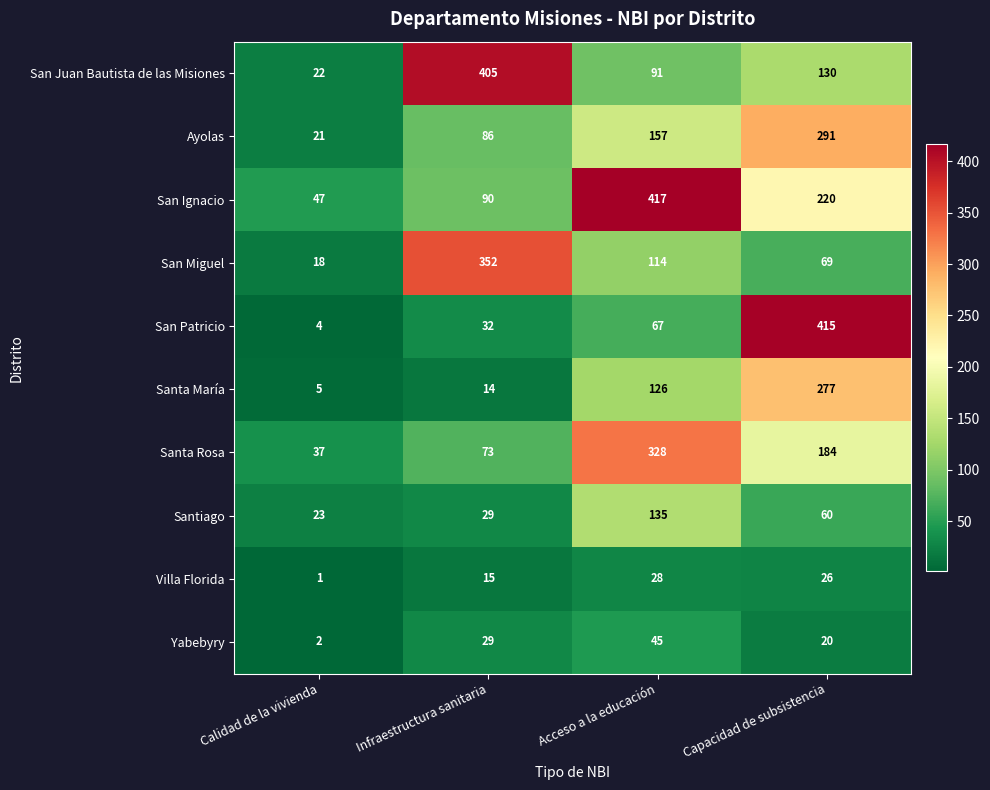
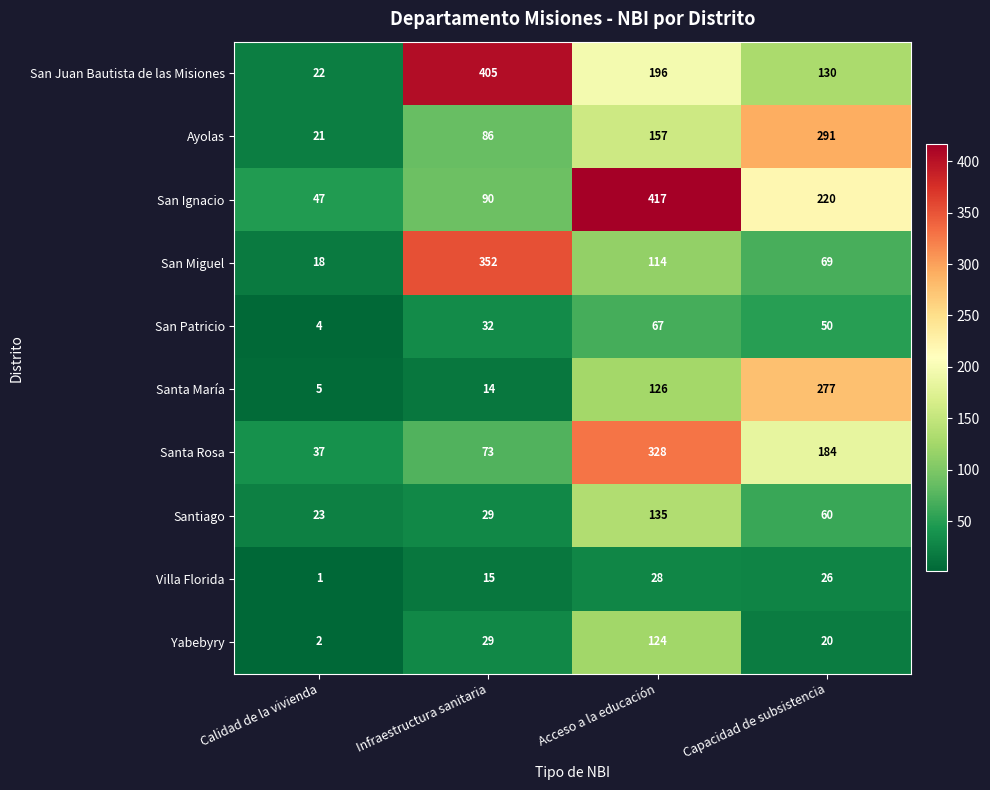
San Juan Bautista de las Misiones, Acceso a la educación: 91 -> 196
San Patricio, Capacidad de subsistencia: 415 -> 50
Yabebyry, Acceso a la educación: 45 -> 124
